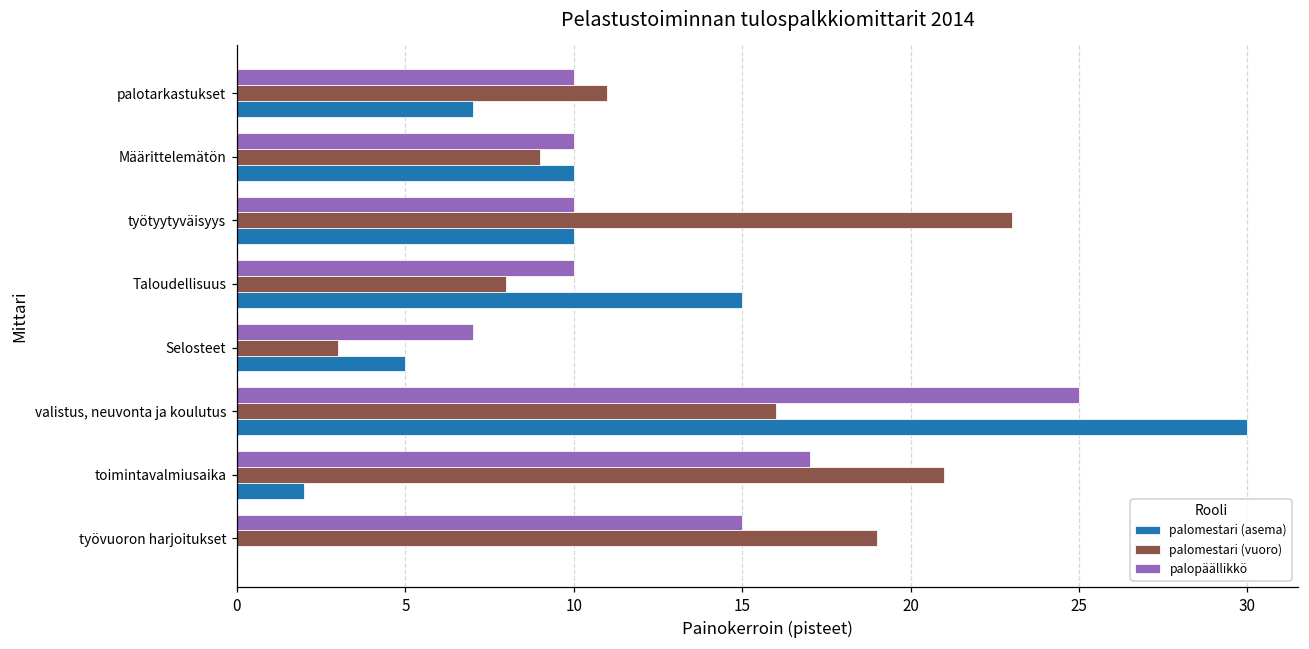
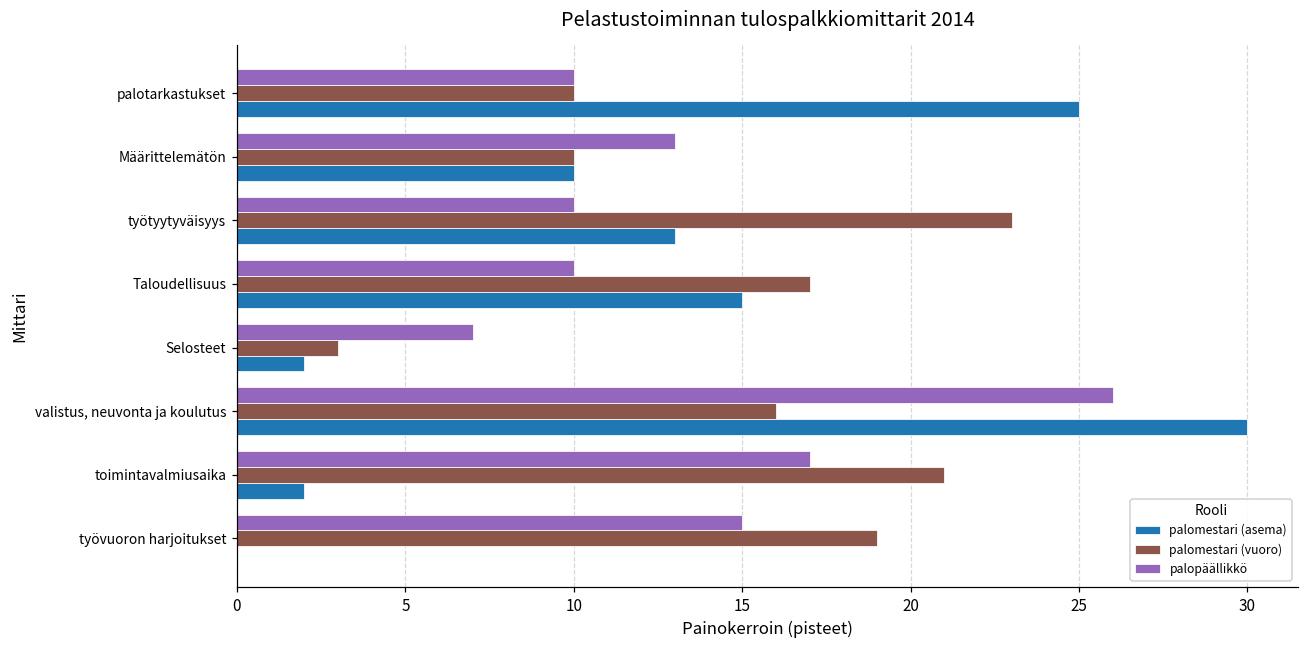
palomestari (vuoro), palotarkastukset: 11 -> 10
palomestari (asema), palotarkastukset: 7 -> 25
palopäällikkö, Määrittelemätön: 10 -> 13
palomestari (vuoro), Määrittelemätön: 9 -> 10
palomestari (asema), työtyytyväisyys: 10 -> 13
palomestari (vuoro), Taloudellisuus: 8 -> 17
palomestari (asema), Selosteet: 5 -> 2
palopäällikkö, valistus, neuvonta ja koulutus: 25 -> 26
